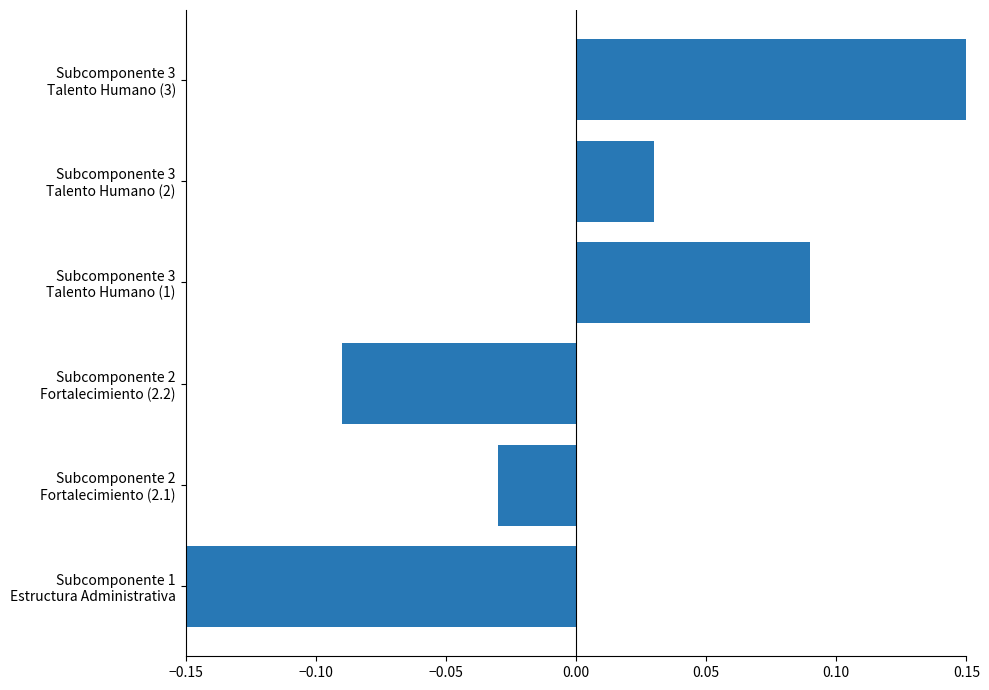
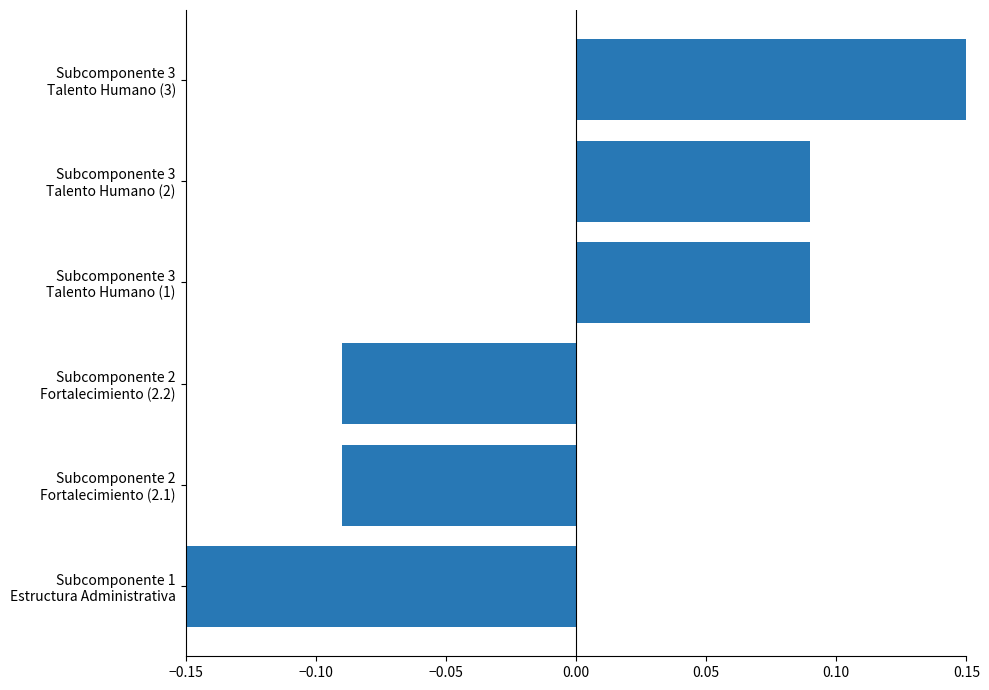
Subcomponente 3 Talento Humano (2): 0.030 -> 0.090
Subcomponente 2 Fortalecimiento (2.1): -0.030 -> -0.090
